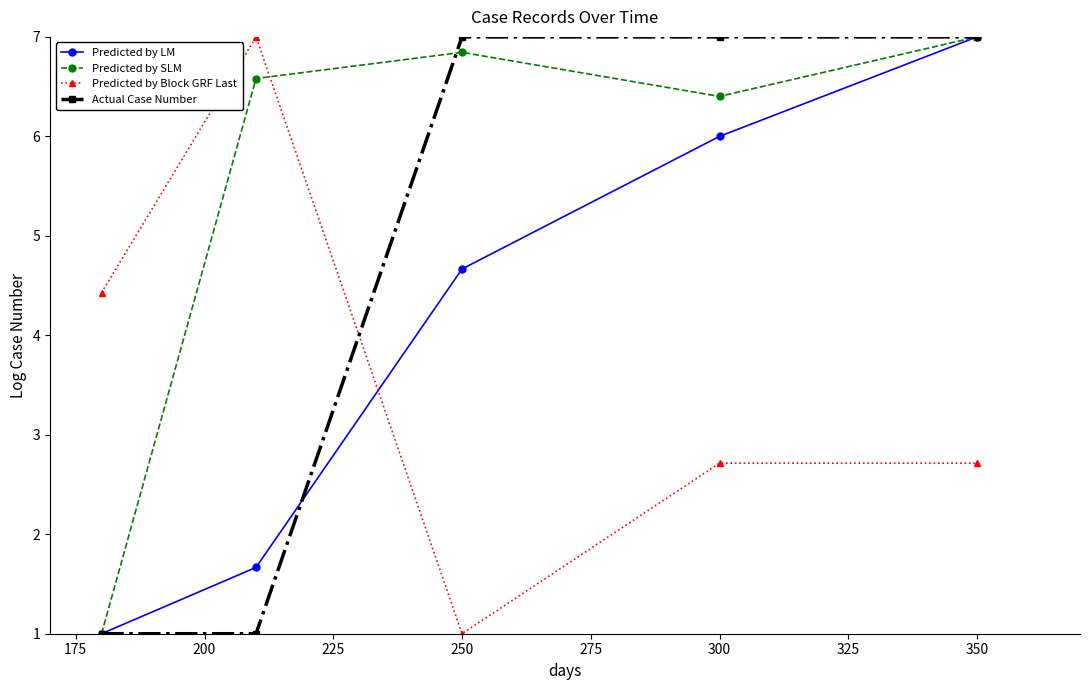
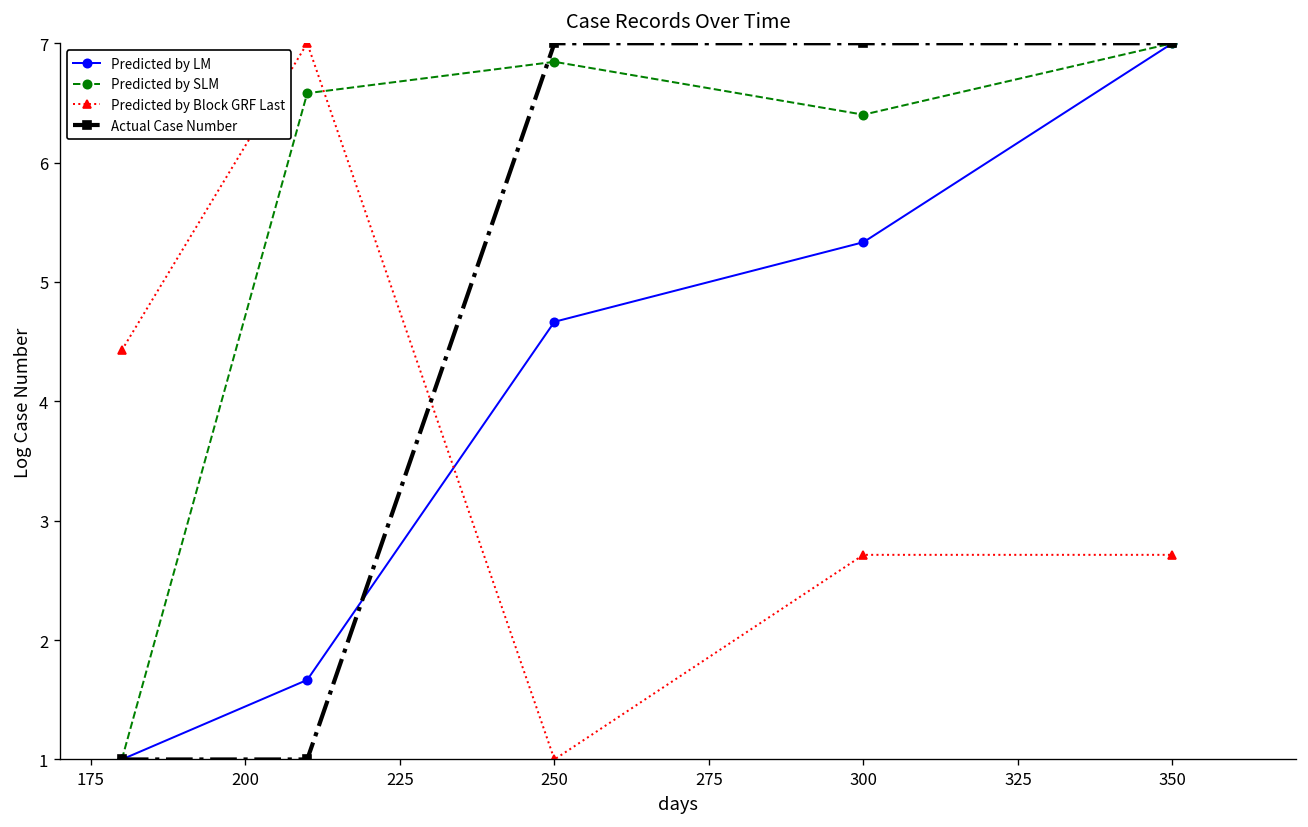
Predicted by LM, 300: 6.0 -> 5.3
